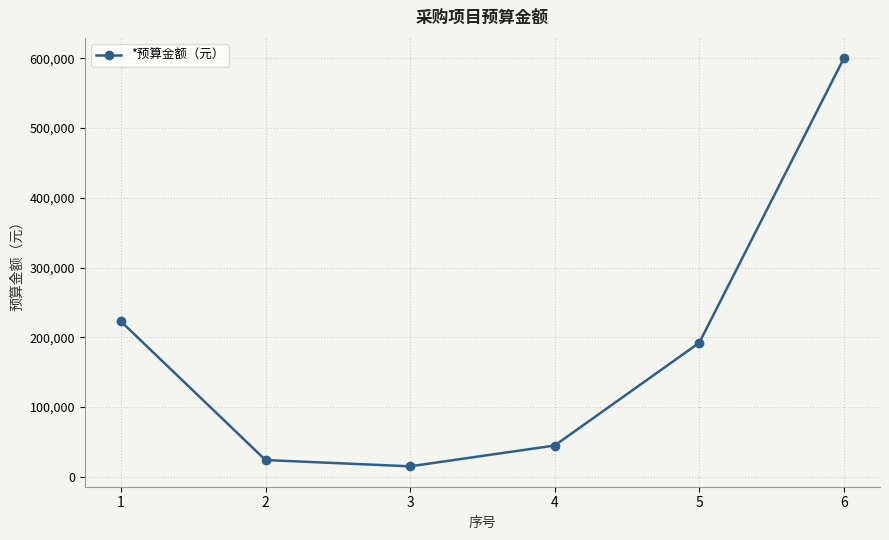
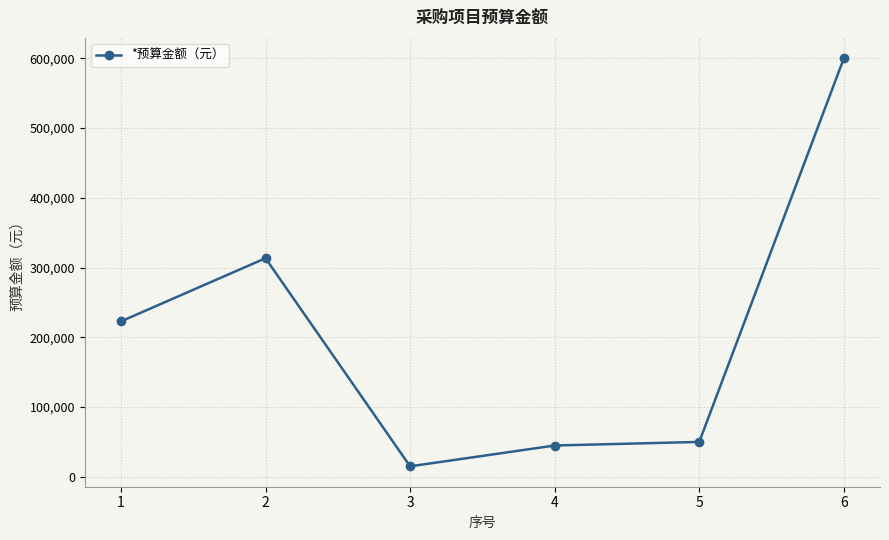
2: 20,000 -> 310,000
5: 190,000 -> 50,000
